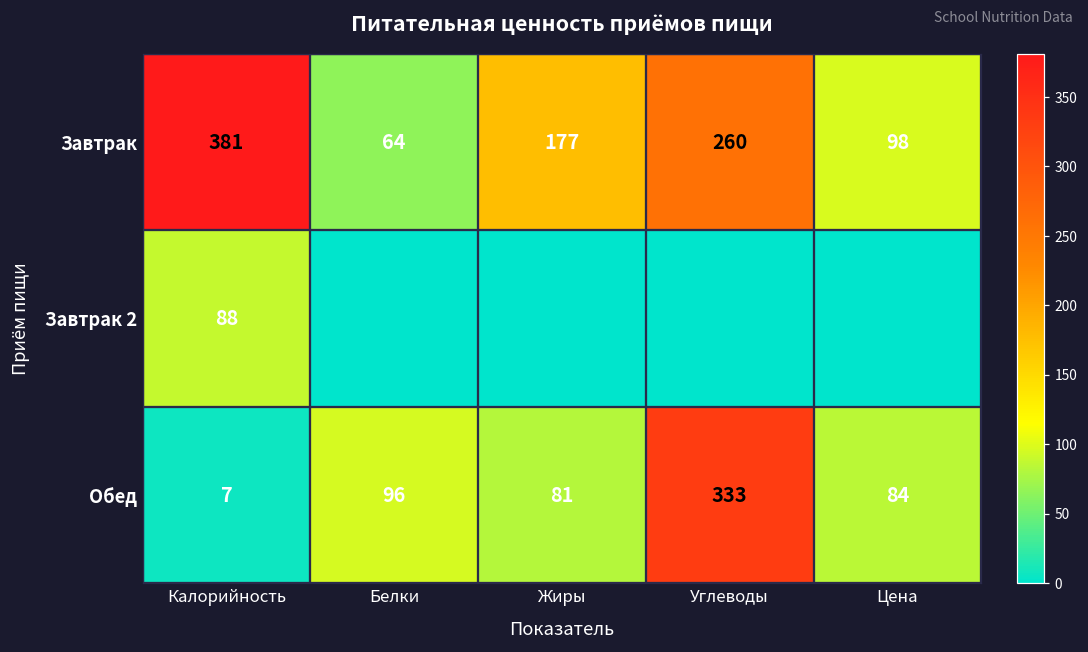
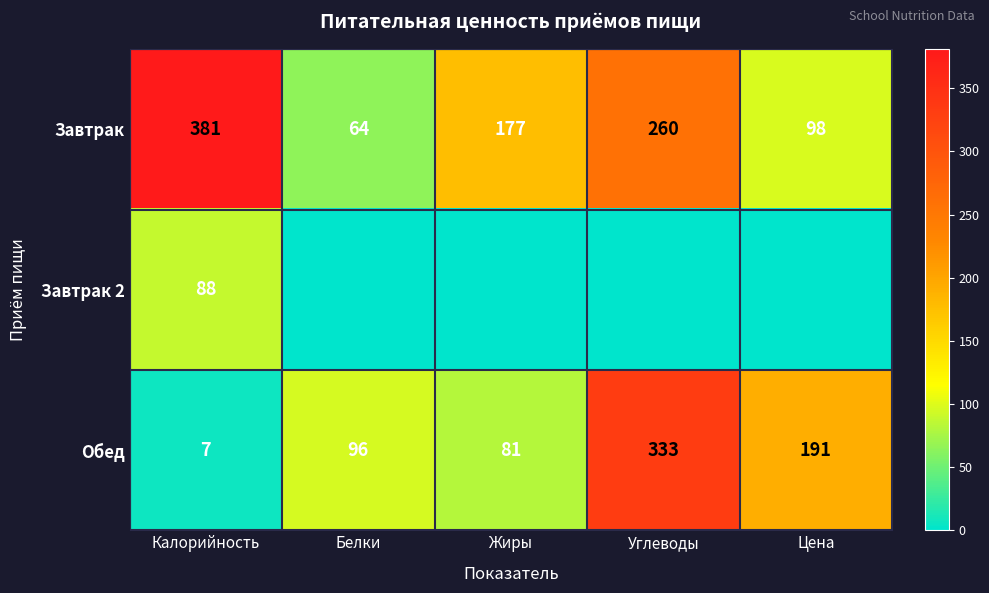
Обед, Цена: 84 -> 191
